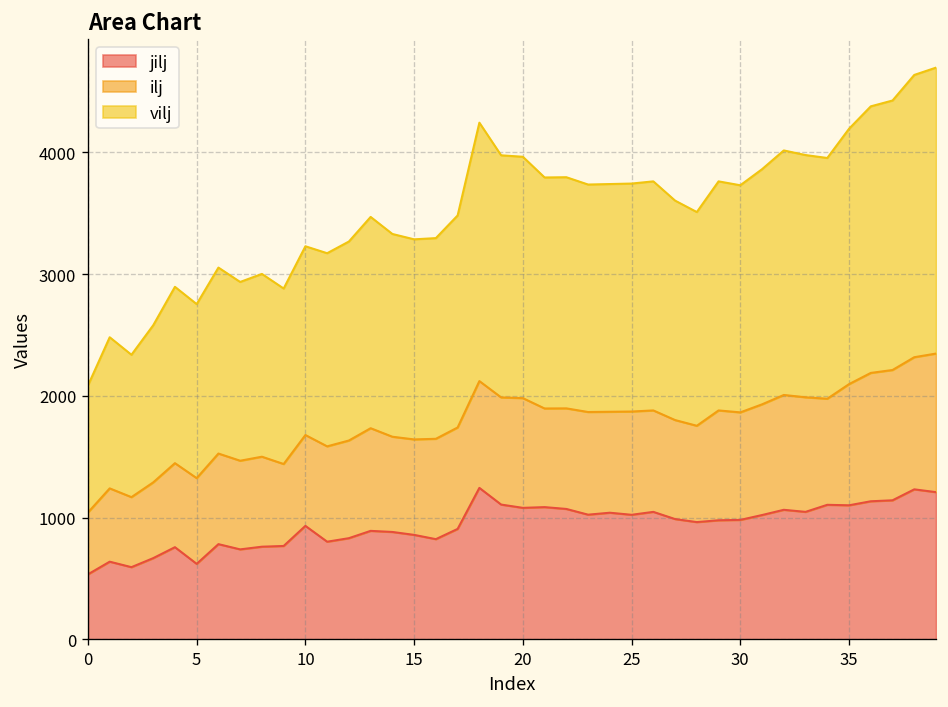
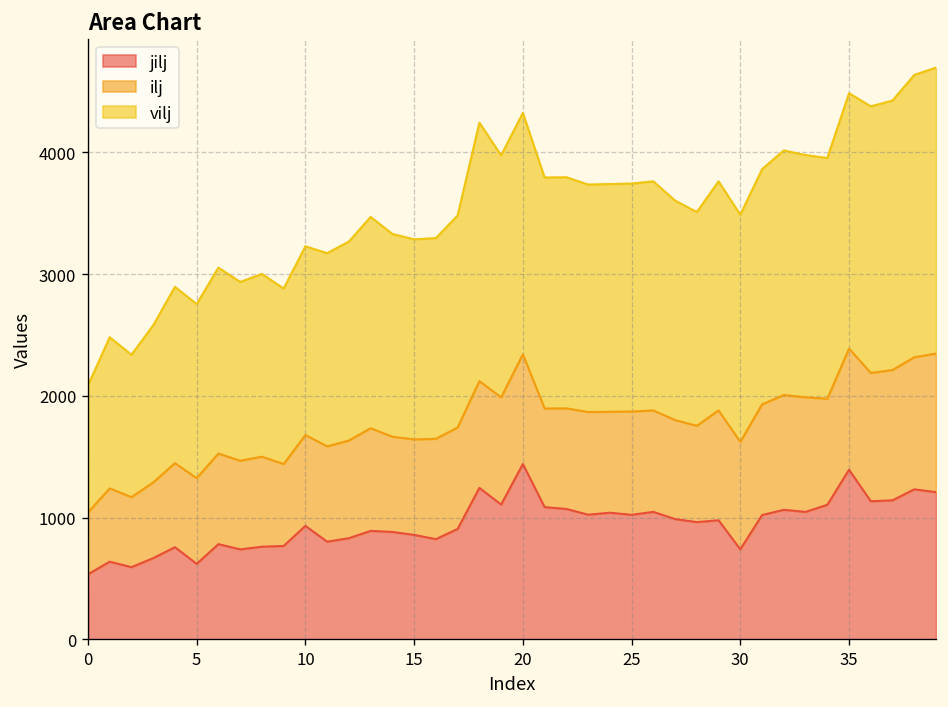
jilj, 20: 1080 -> 1440
jilj, 30: 980 -> 740
jilj, 35: 1100 -> 1390
